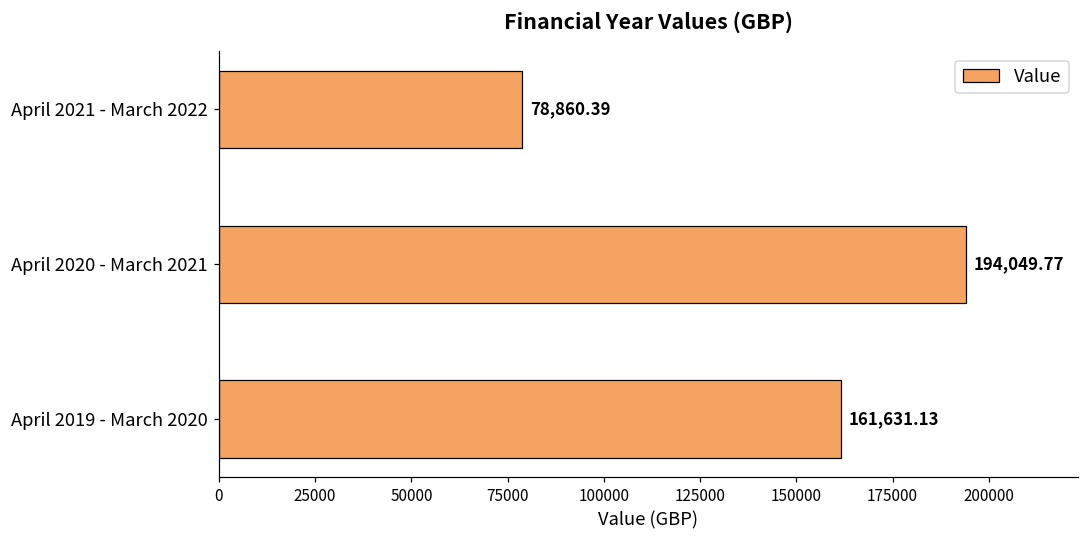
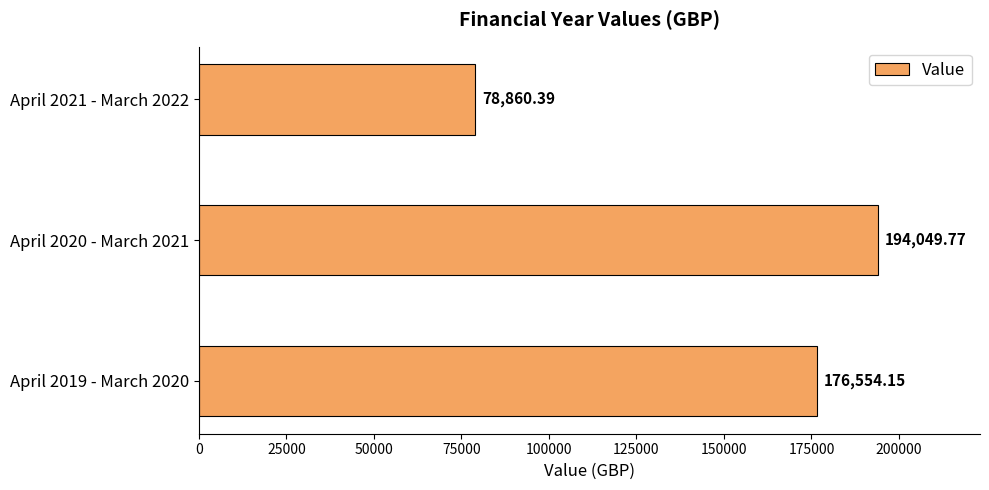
April 2019 - March 2020: 161,631.13 -> 176,554.15
